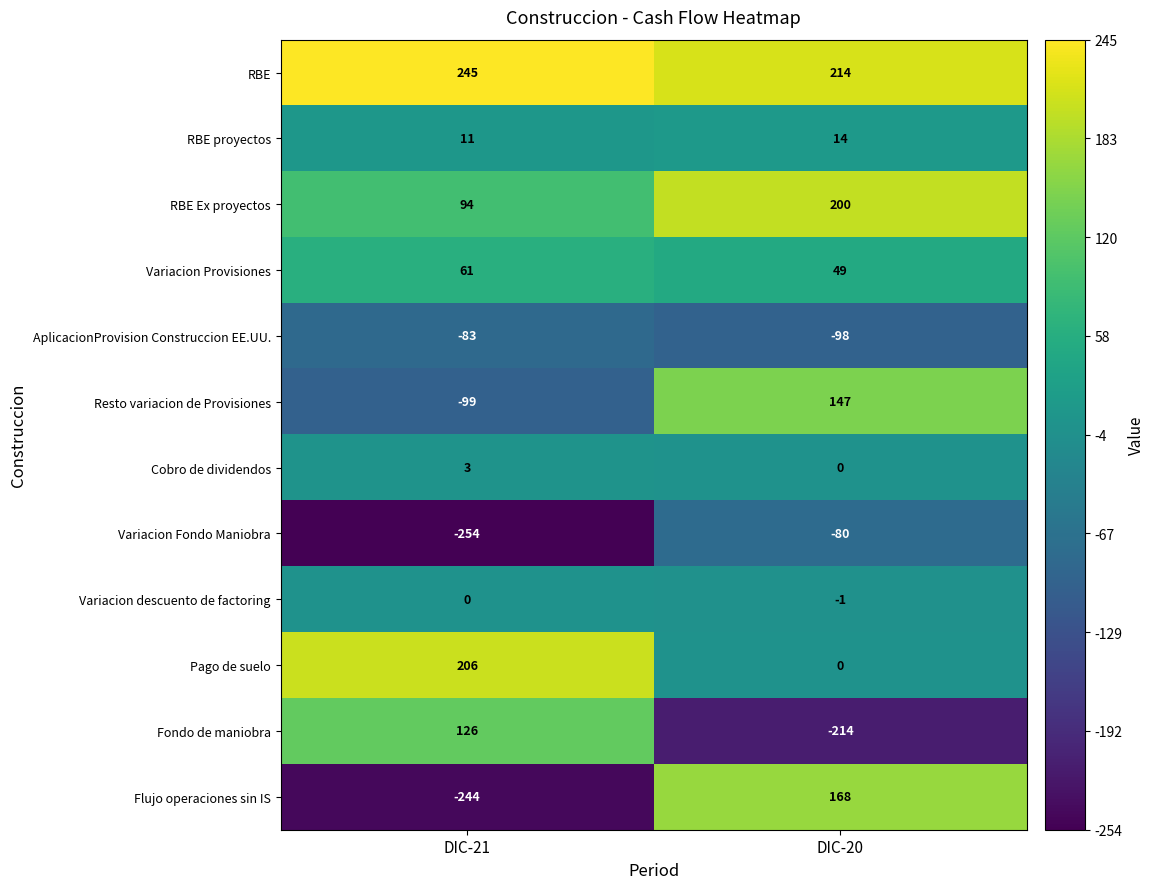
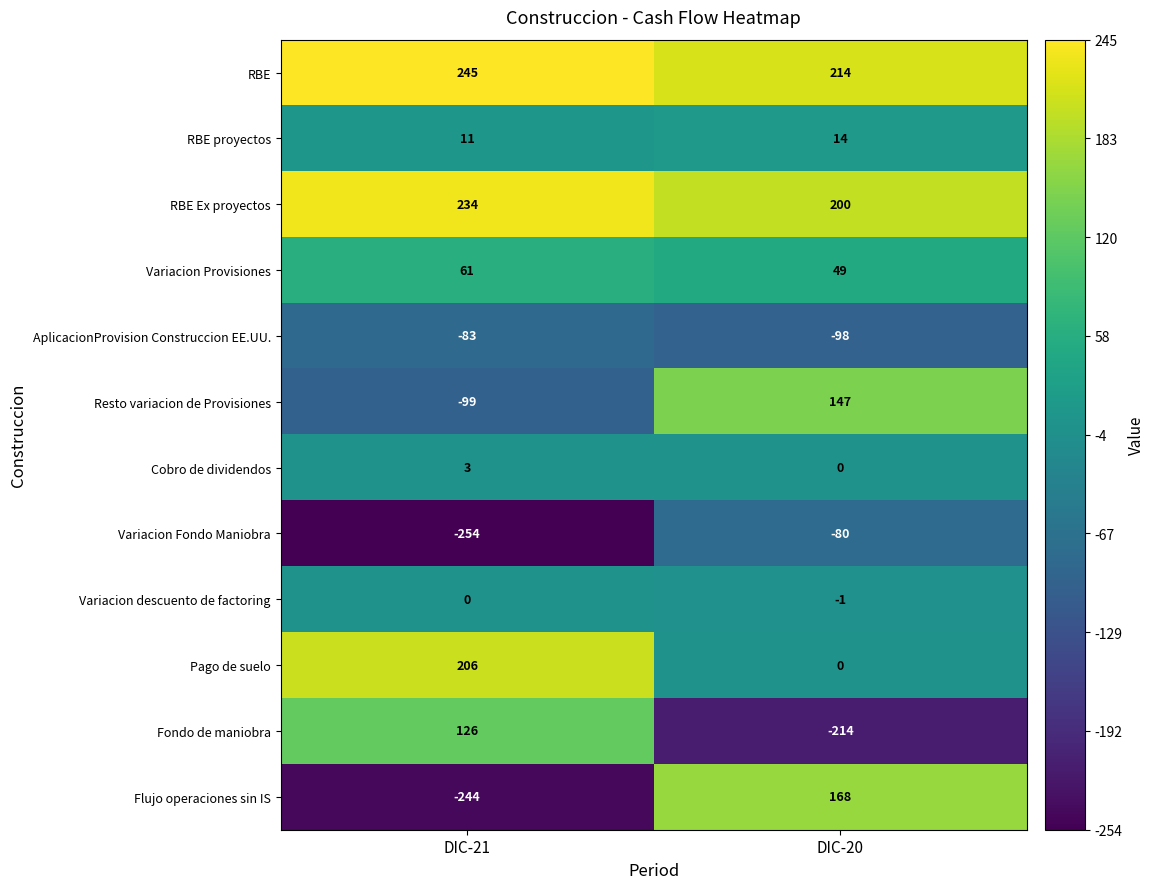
RBE Ex proyectos, DIC-21: 94 -> 234
